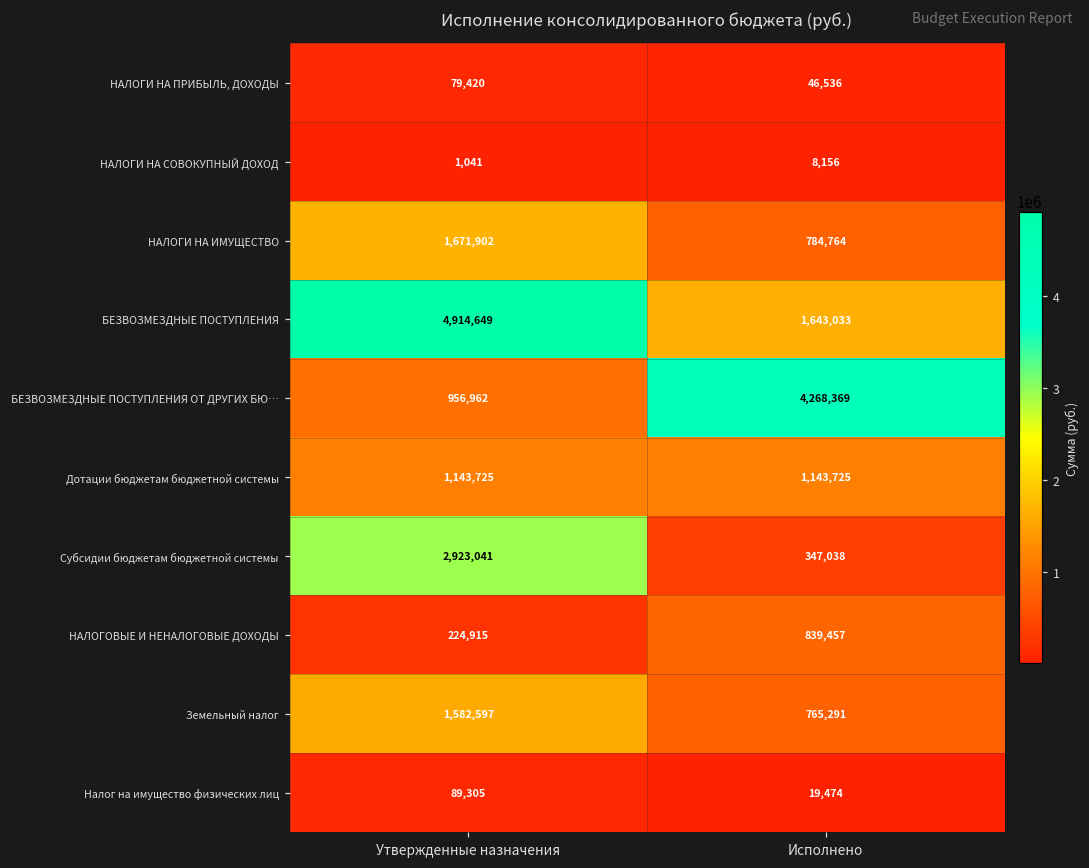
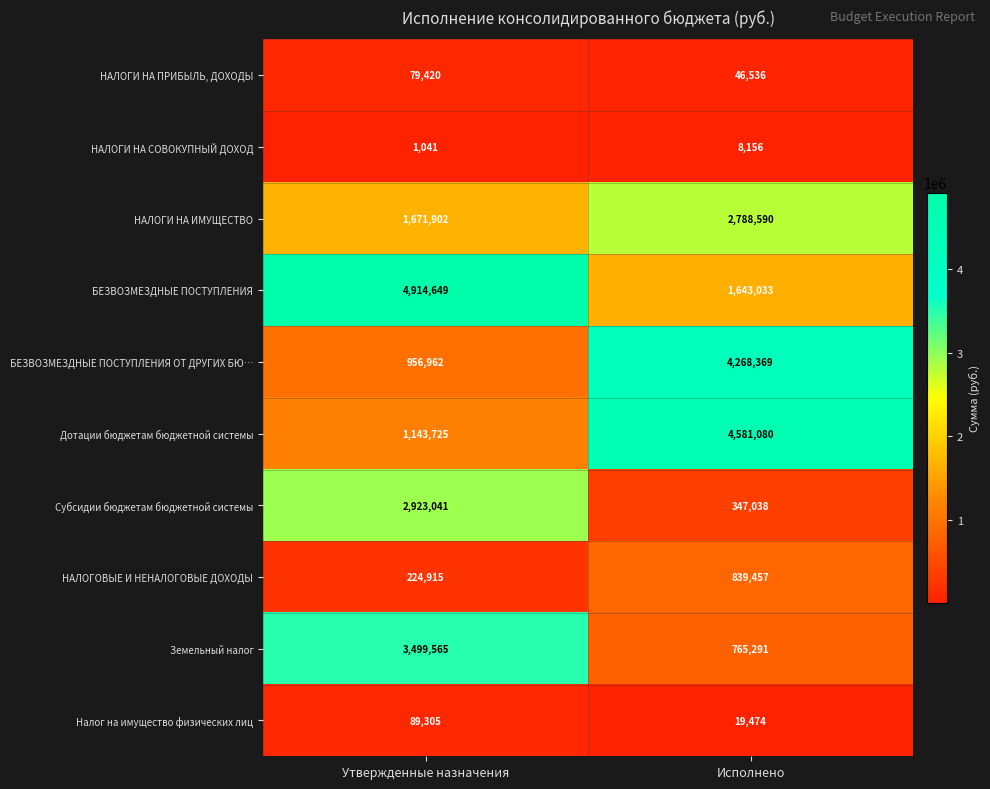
НАЛОГИ НА ИМУЩЕСТВО, Исполнено: 784,764 -> 2,788,590
Дотации бюджетам бюджетной системы, Исполнено: 1,143,725 -> 4,581,080
Земельный налог, Утвержденные назначения: 1,582,597 -> 3,499,565
